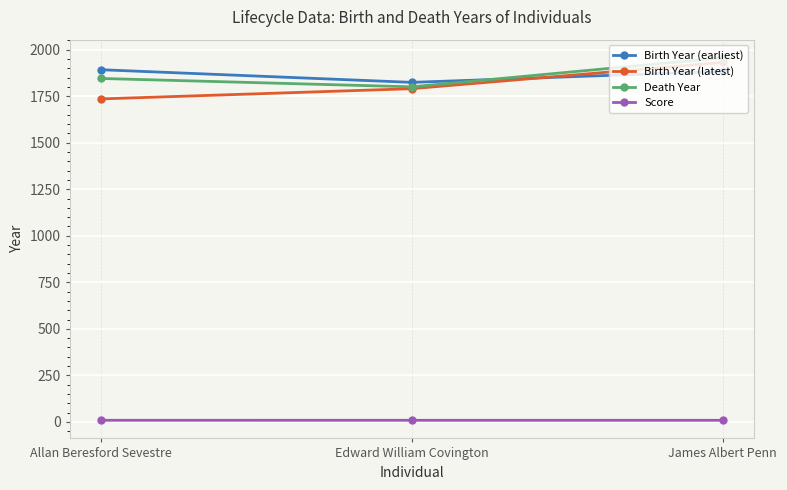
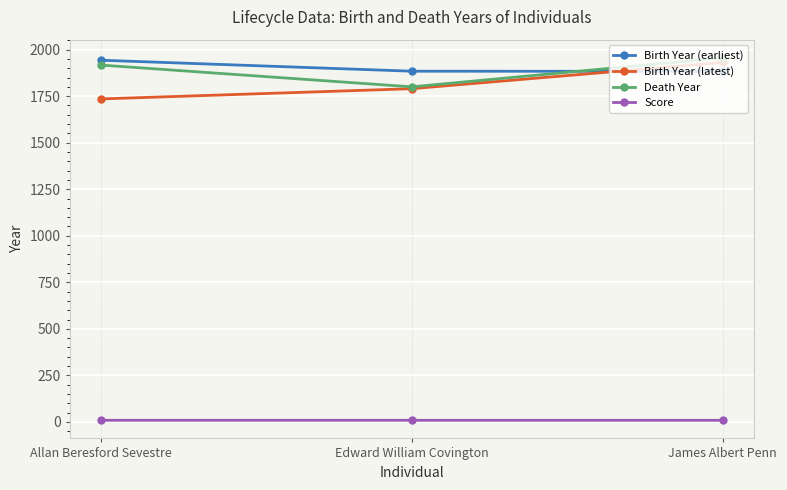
Birth Year (earliest), Allan Beresford Sevestre: 1890 -> 1940
Death Year, Allan Beresford Sevestre: 1850 -> 1920
Birth Year (earliest), Edward William Covington: 1820 -> 1880
